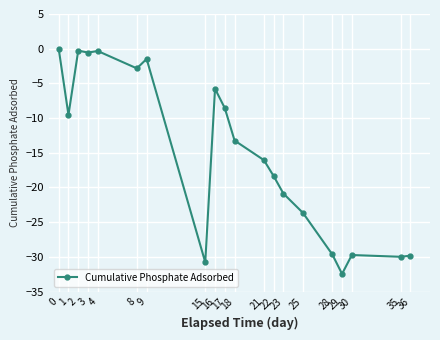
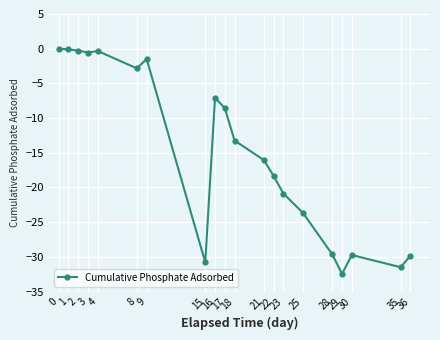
1: -10 -> 0
16: -6 -> -7
35: -30 -> -31
